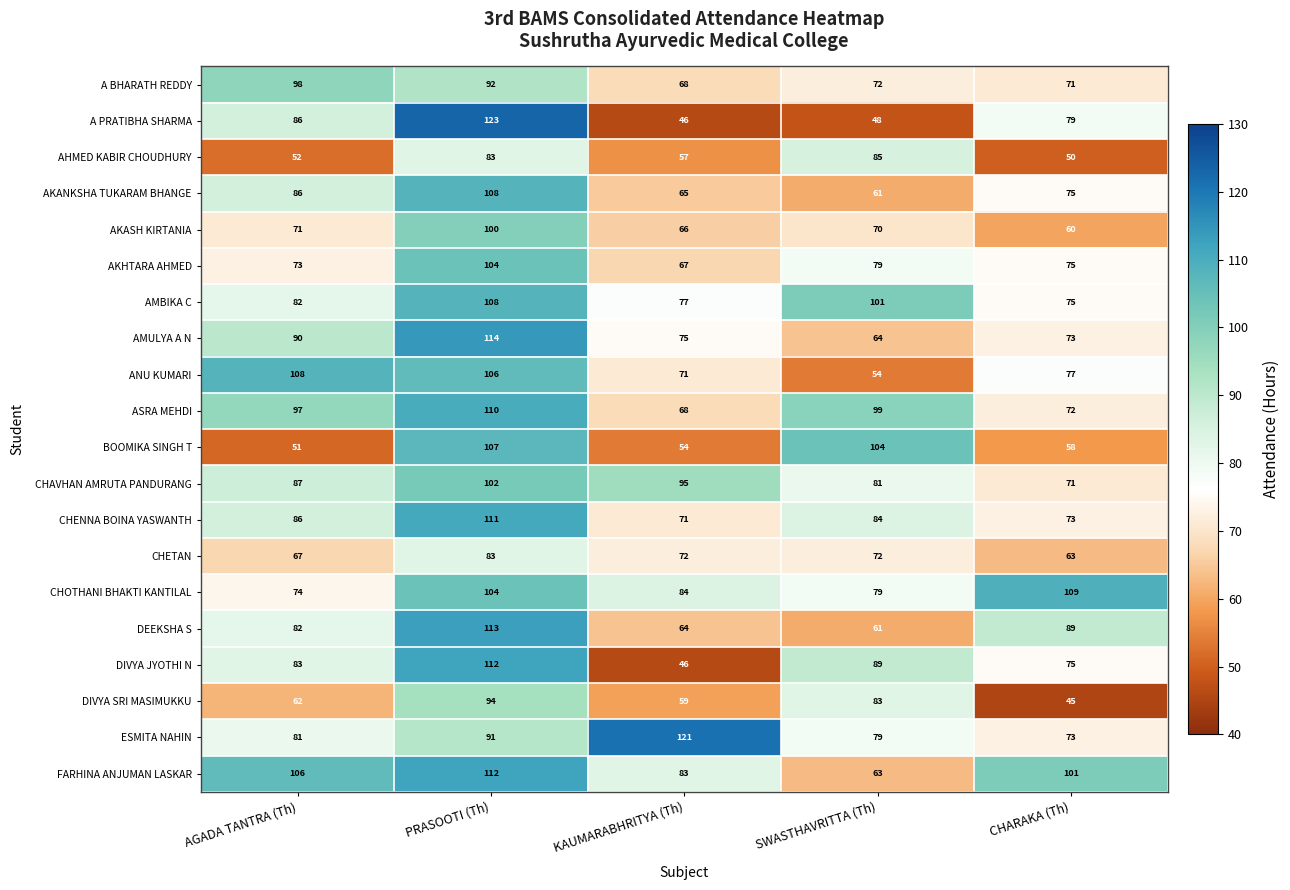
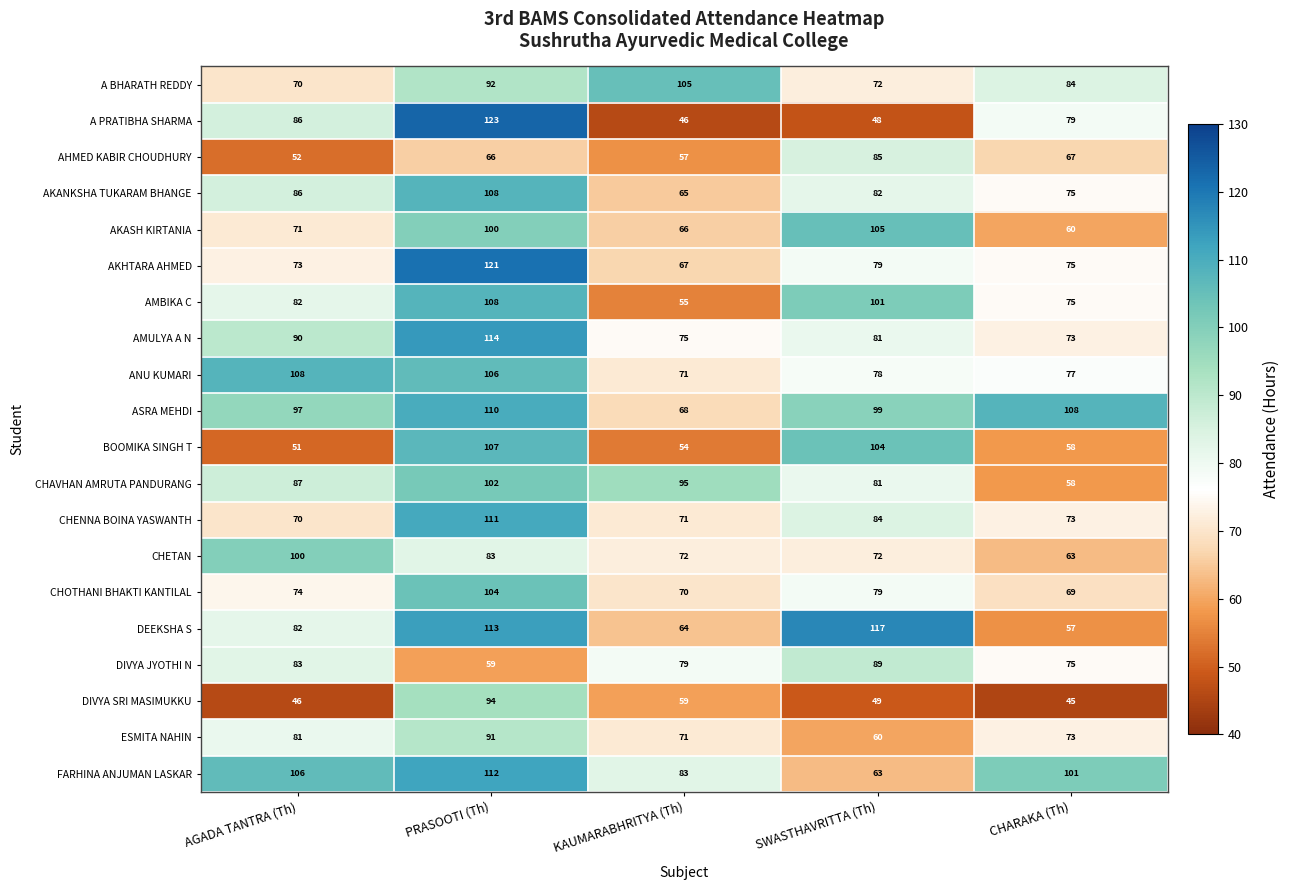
A BHARATH REDDY, AGADA TANTRA (Th): 98 -> 70
A BHARATH REDDY, KAUMARABHRITYA (Th): 68 -> 105
A BHARATH REDDY, CHARAKA (Th): 71 -> 84
AHMED KABIR CHOUDHURY, PRASOOTI (Th): 83 -> 66
AHMED KABIR CHOUDHURY, CHARAKA (Th): 50 -> 67
AKANKSHA TUKARAM BHANGE, SWASTHAVRITTA (Th): 61 -> 82
AKASH KIRTANIA, SWASTHAVRITTA (Th): 70 -> 105
AKHTARA AHMED, PRASOOTI (Th): 104 -> 121
AMBIKA C, KAUMARABHRITYA (Th): 77 -> 55
AMULYA A N, SWASTHAVRITTA (Th): 64 -> 81
ANU KUMARI, SWASTHAVRITTA (Th): 54 -> 78
ASRA MEHDI, CHARAKA (Th): 72 -> 108
CHAVHAN AMRUTA PANDURANG, CHARAKA (Th): 71 -> 58
CHENNA BOINA YASWANTH, AGADA TANTRA (Th): 86 -> 70
CHETAN, AGADA TANTRA (Th): 67 -> 100
CHOTHANI BHAKTI KANTILAL, KAUMARABHRITYA (Th): 84 -> 70
CHOTHANI BHAKTI KANTILAL, CHARAKA (Th): 109 -> 69
DEEKSHA S, SWASTHAVRITTA (Th): 61 -> 117
DEEKSHA S, CHARAKA (Th): 89 -> 57
DIVYA JYOTHI N, PRASOOTI (Th): 112 -> 59
DIVYA JYOTHI N, KAUMARABHRITYA (Th): 46 -> 79
DIVYA SRI MASIMUKKU, AGADA TANTRA (Th): 62 -> 46
DIVYA SRI MASIMUKKU, SWASTHAVRITTA (Th): 83 -> 49
ESMITA NAHIN, KAUMARABHRITYA (Th): 121 -> 71
ESMITA NAHIN, SWASTHAVRITTA (Th): 79 -> 60
